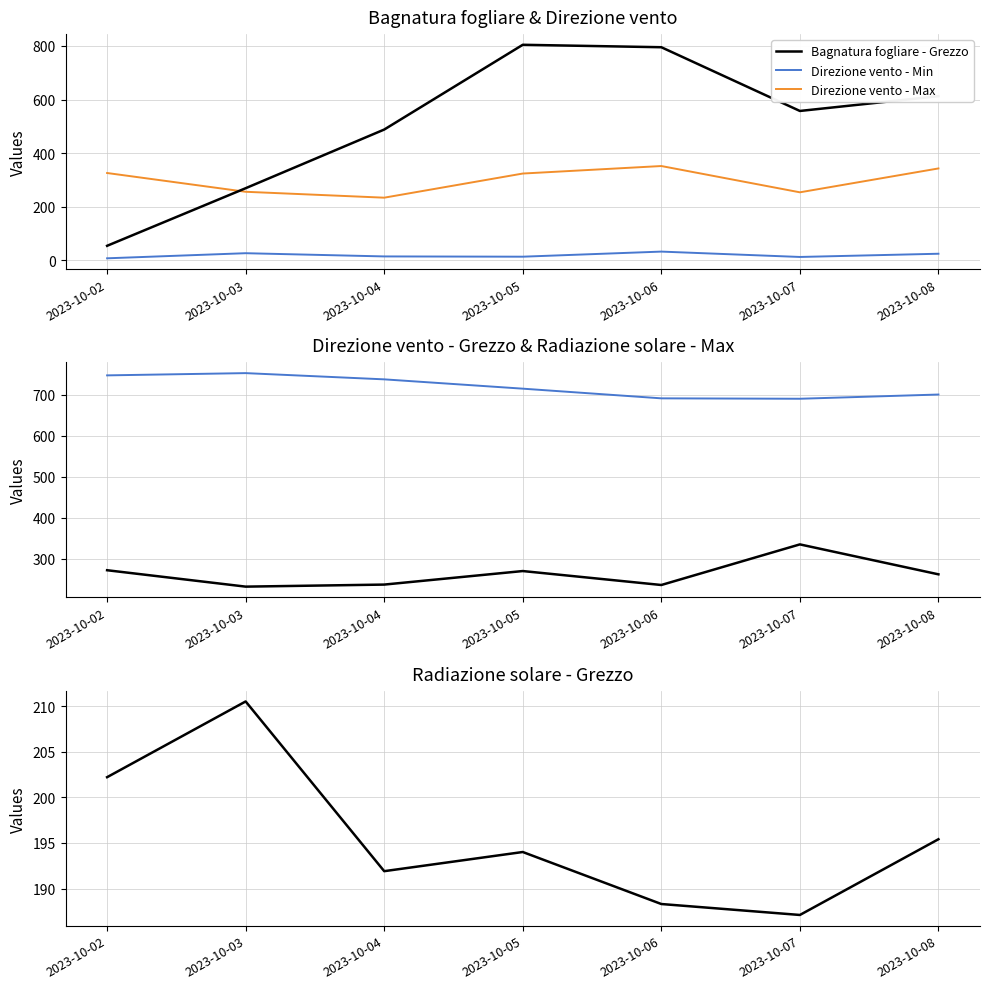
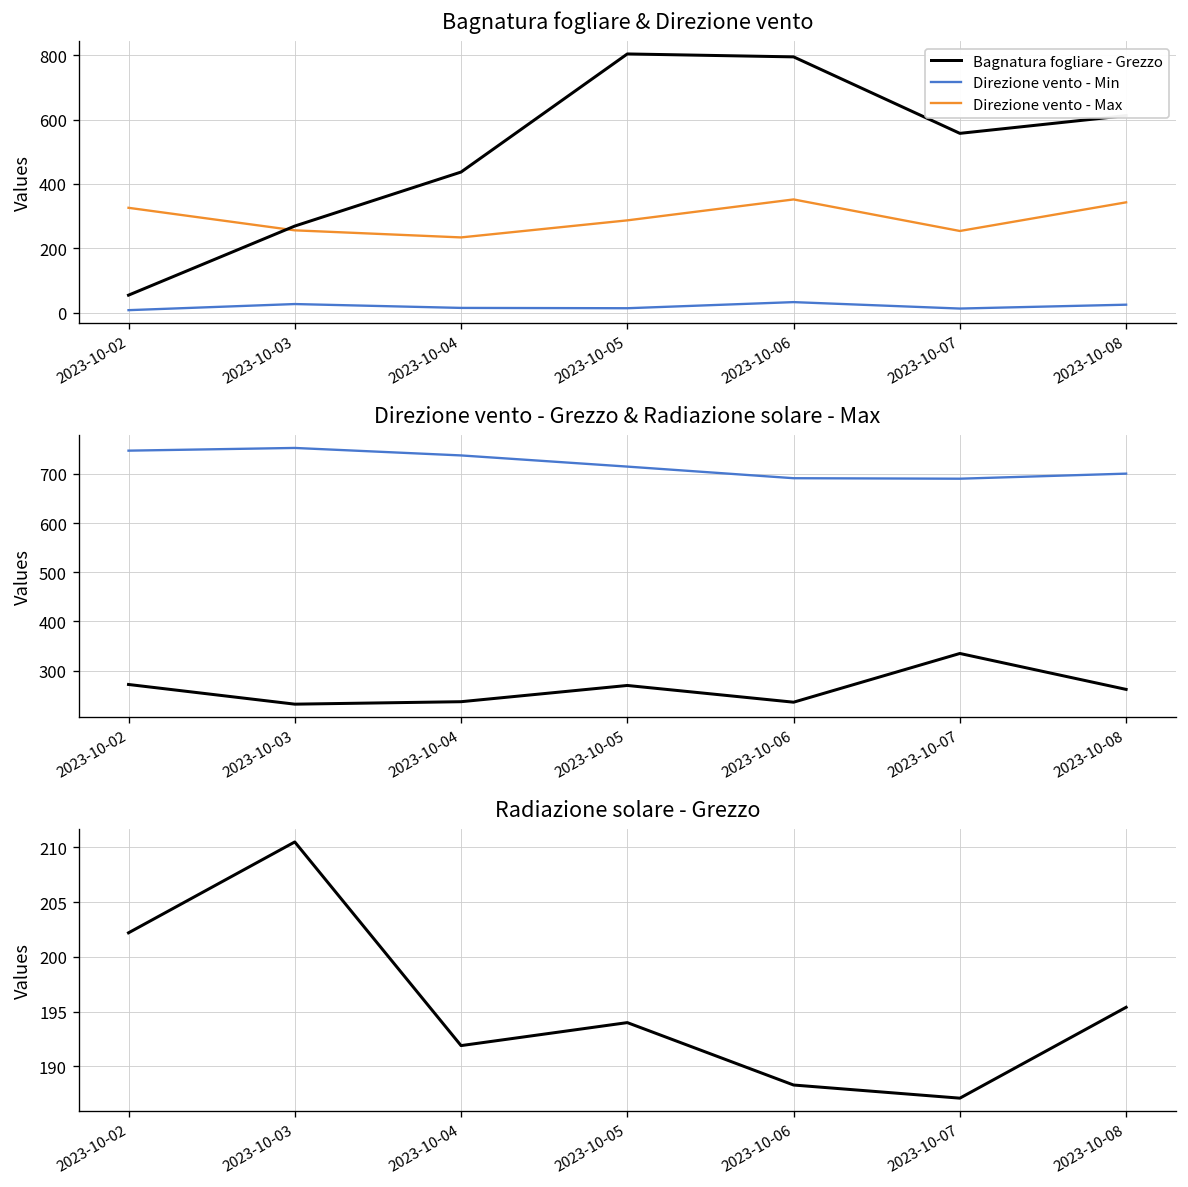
Bagnatura fogliare & Direzione vento, Bagnatura fogliare - Grezzo, 2023-10-04: 490 -> 440
Bagnatura fogliare & Direzione vento, Direzione vento - Max, 2023-10-05: 320 -> 290
